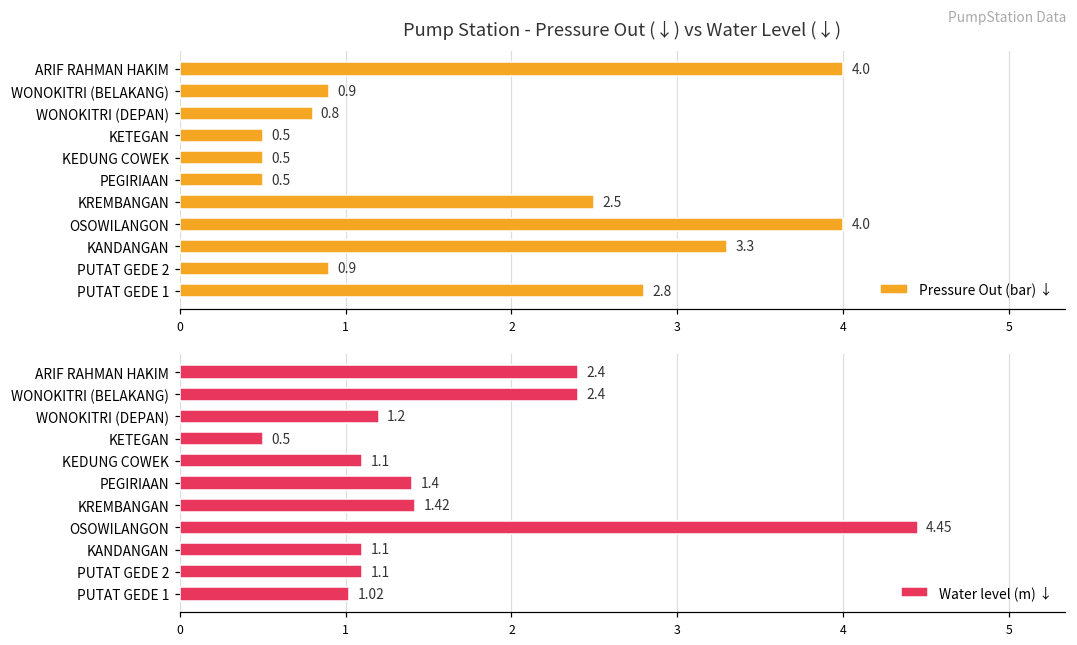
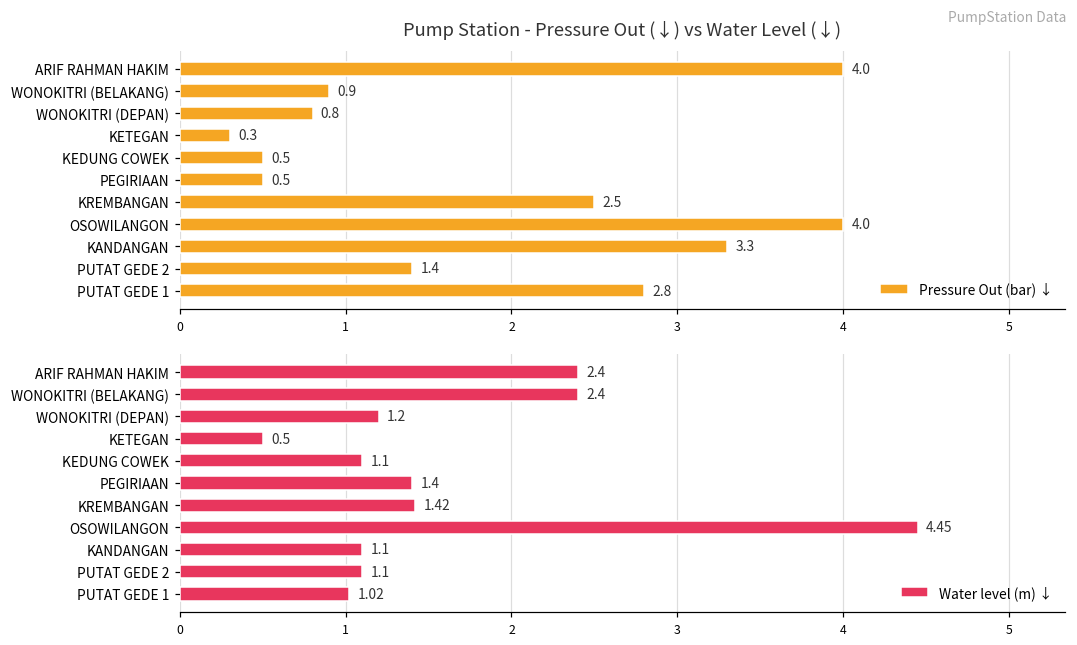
Pump Station - Pressure Out (↓) vs Water Level (↓), KETEGAN: 0.5 -> 0.3
Pump Station - Pressure Out (↓) vs Water Level (↓), PUTAT GEDE 2: 0.9 -> 1.4
